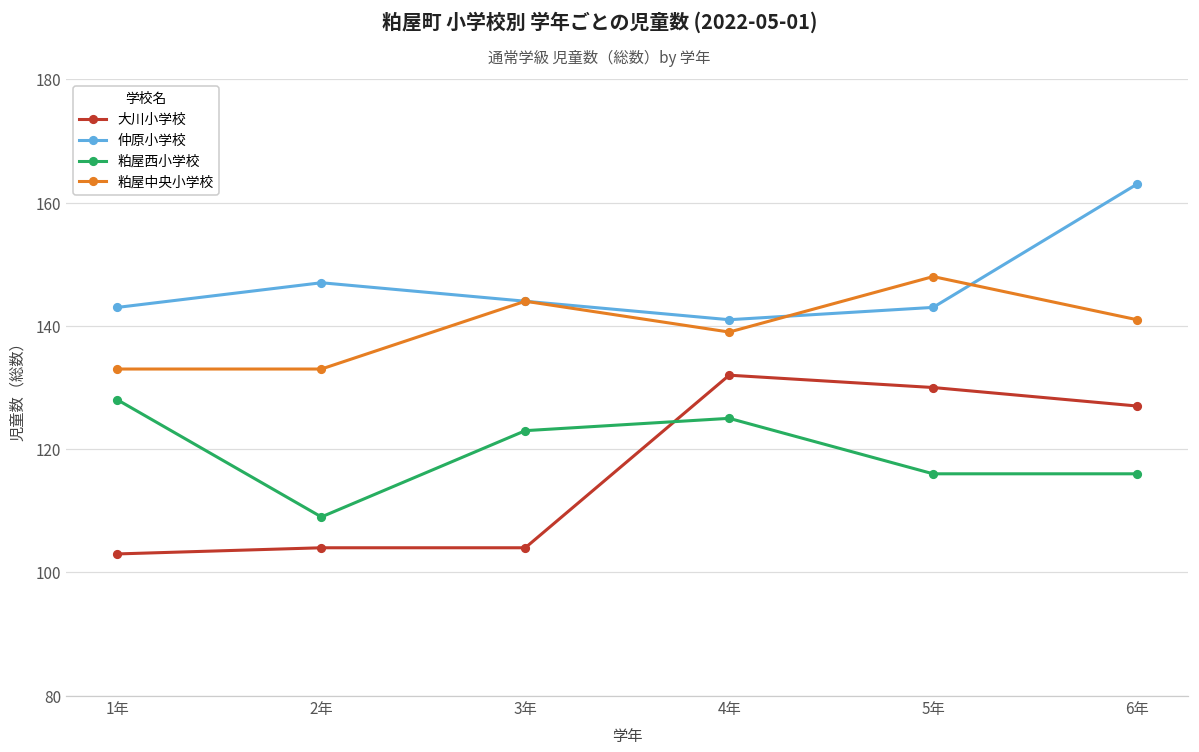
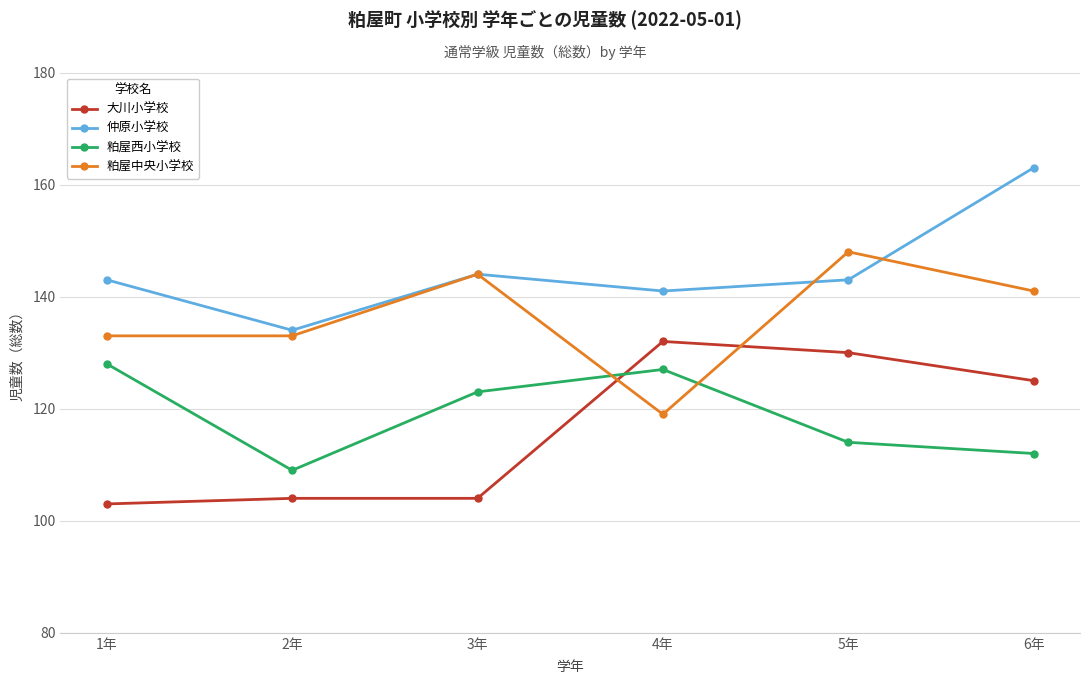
仲原小学校, 2年: 147 -> 134
粕屋西小学校, 4年: 125 -> 127
粕屋中央小学校, 4年: 139 -> 119
粕屋西小学校, 5年: 116 -> 114
大川小学校, 6年: 127 -> 125
粕屋西小学校, 6年: 116 -> 112
